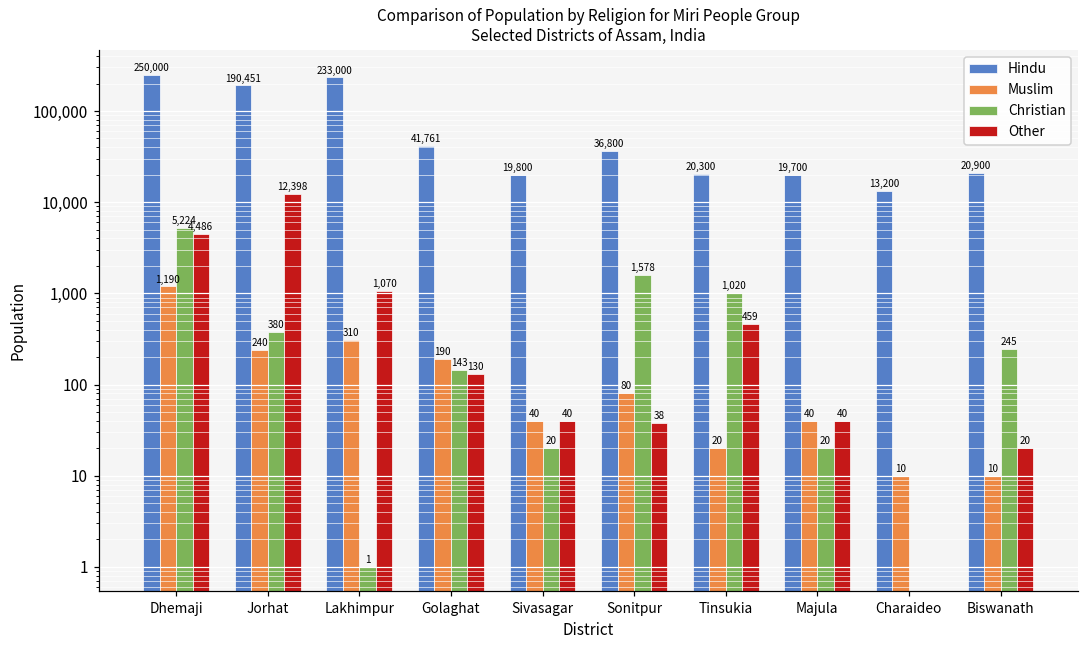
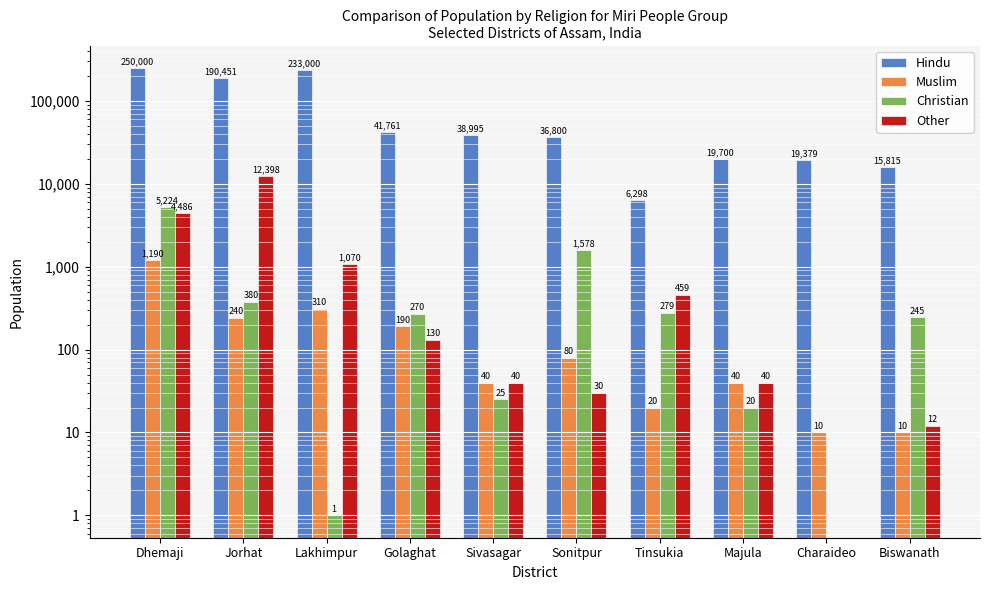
Christian, Golaghat: 143 -> 270
Hindu, Sivasagar: 19,800 -> 38,995
Christian, Sivasagar: 20 -> 25
Other, Sonitpur: 38 -> 30
Hindu, Tinsukia: 20,300 -> 6,298
Christian, Tinsukia: 1,020 -> 279
Hindu, Charaideo: 13,200 -> 19,379
Hindu, Biswanath: 20,900 -> 15,815
Other, Biswanath: 20 -> 12
